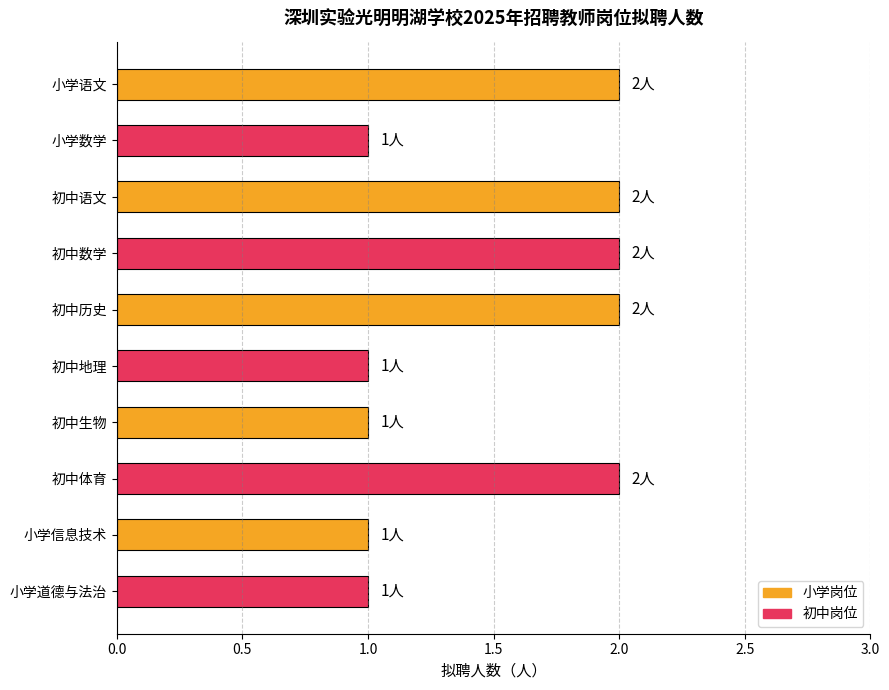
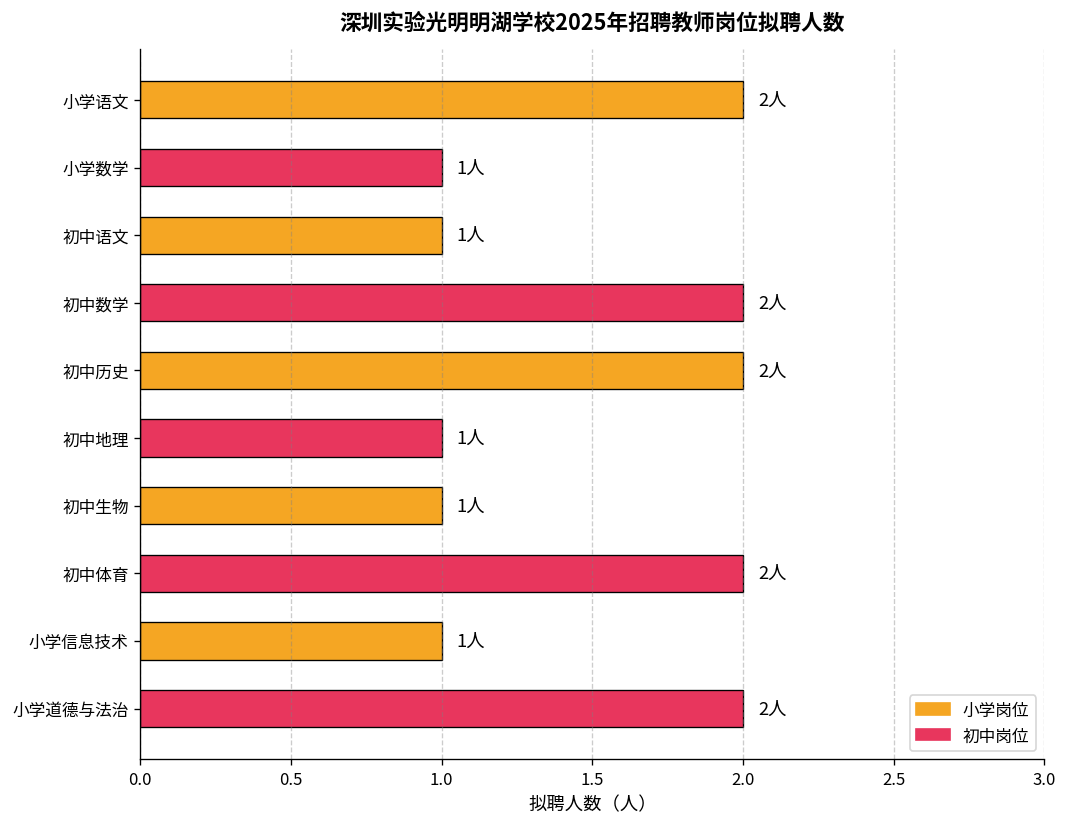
初中语文: 2人 -> 1人
小学道德与法治: 1人 -> 2人
